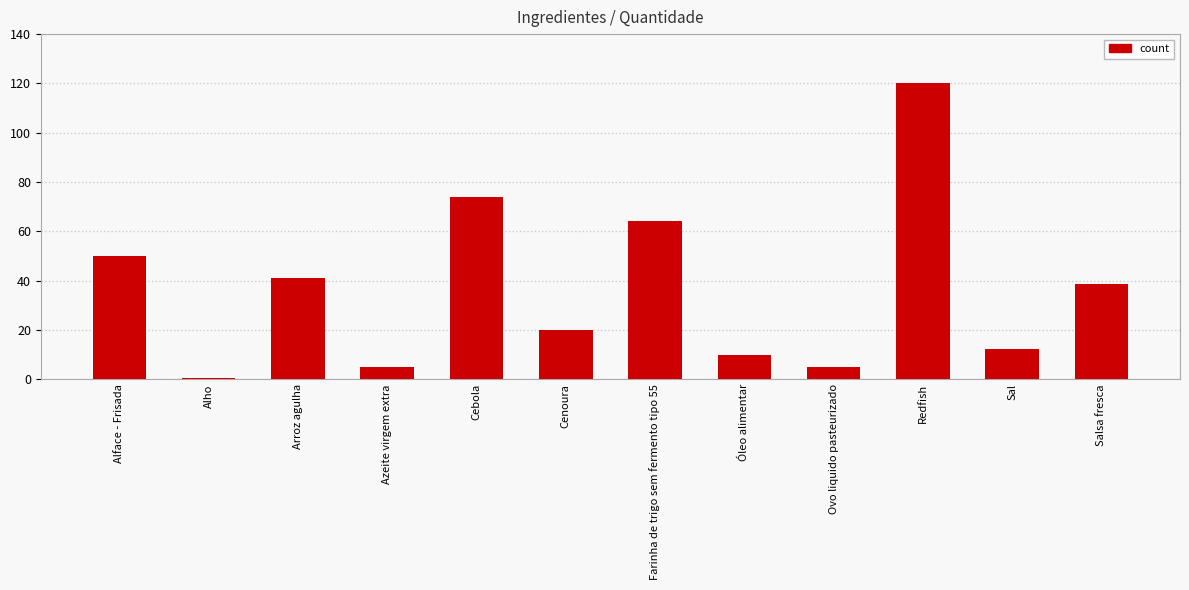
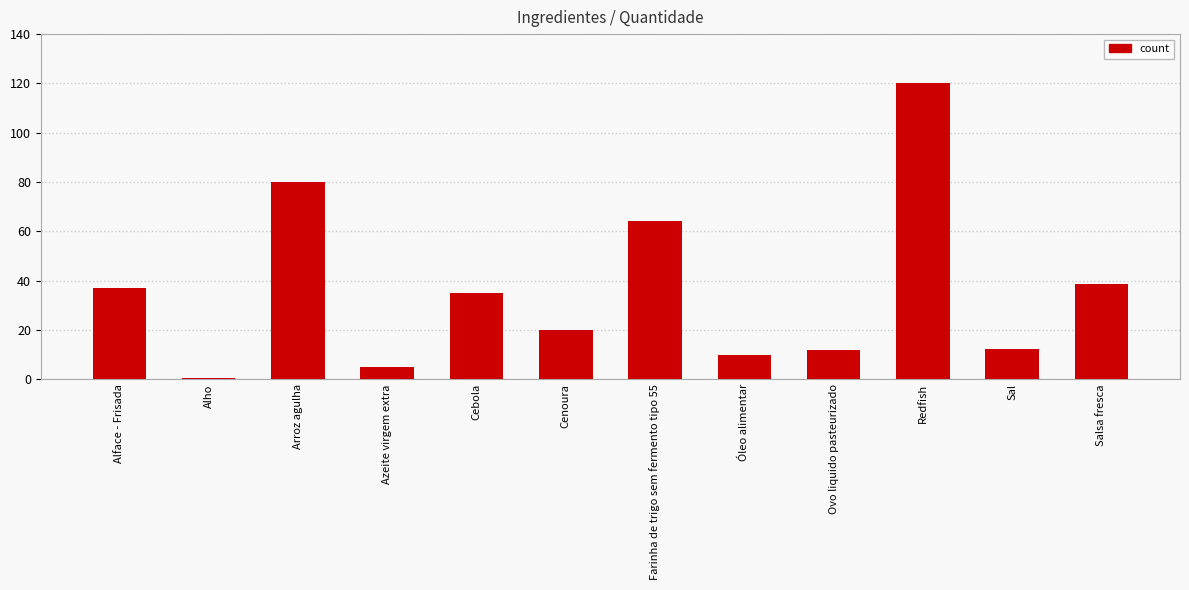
Alface - Frisada: 50 -> 37
Arroz agulha: 41 -> 80
Cebola: 74 -> 35
Ovo liquido pasteurizado: 5 -> 12
